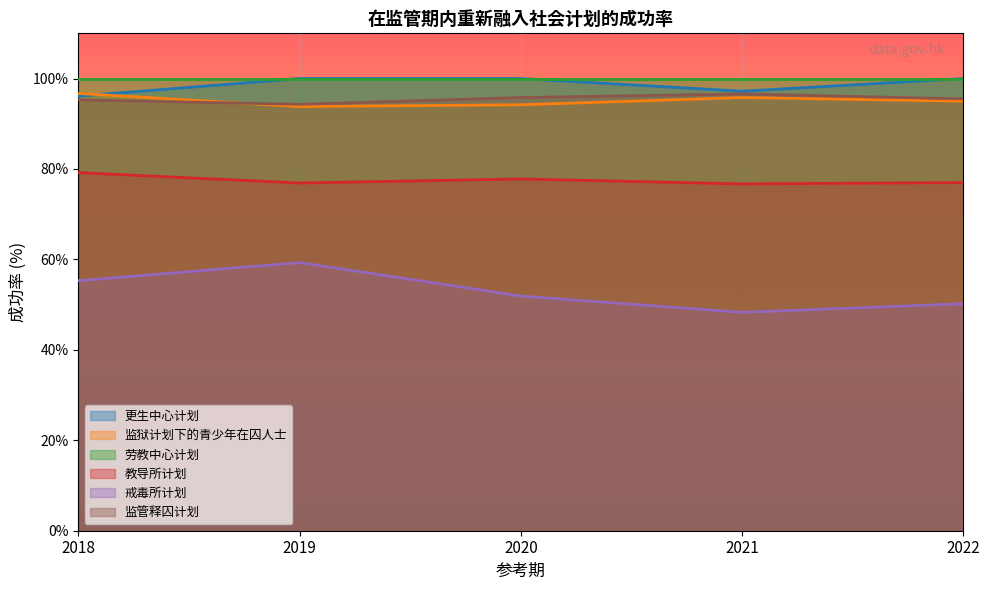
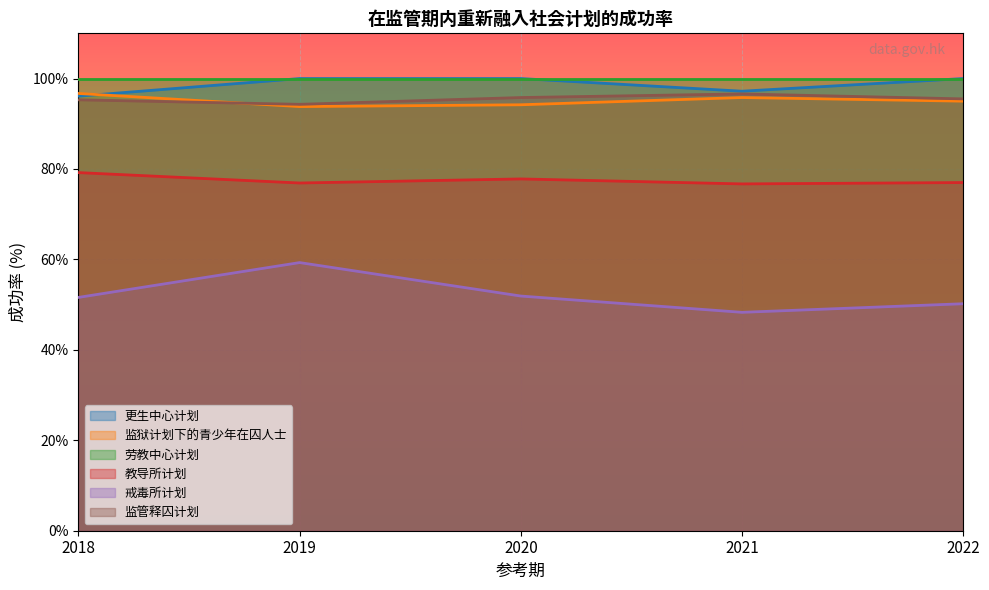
戒毒所计划, 2018: 55% -> 52%
